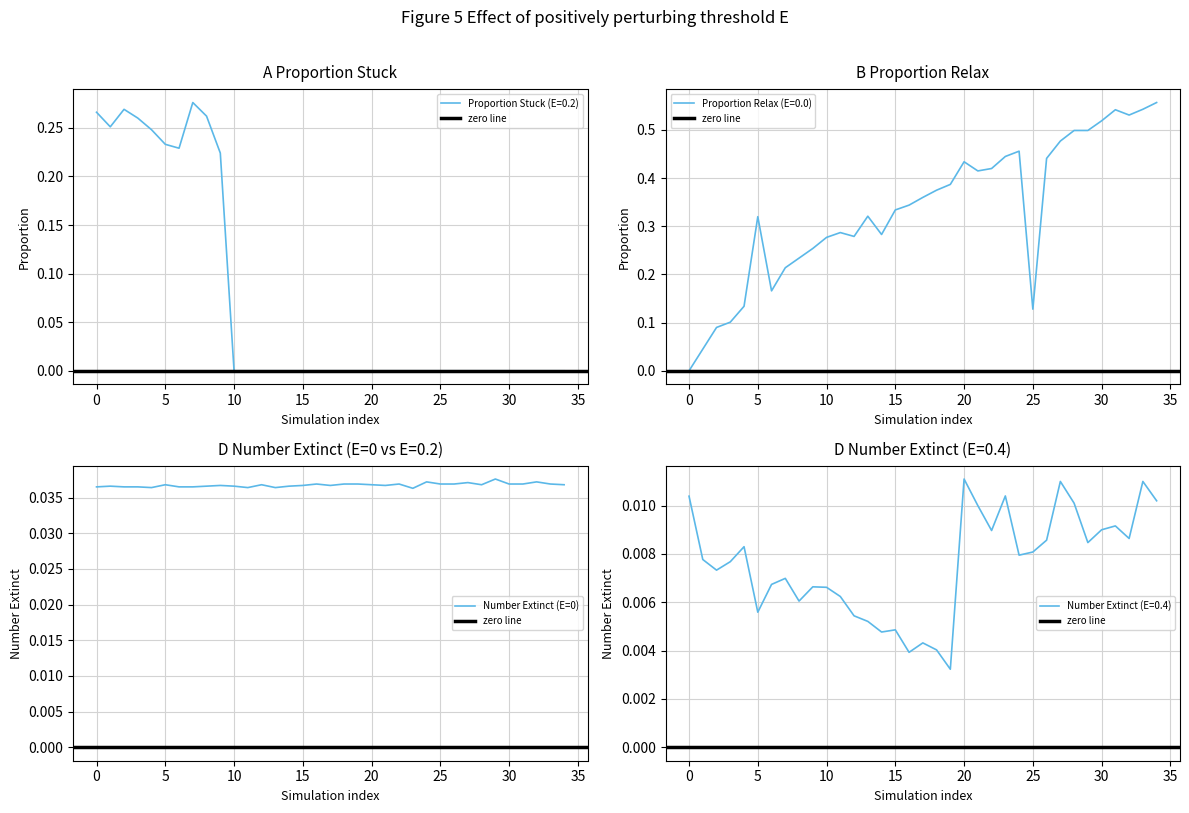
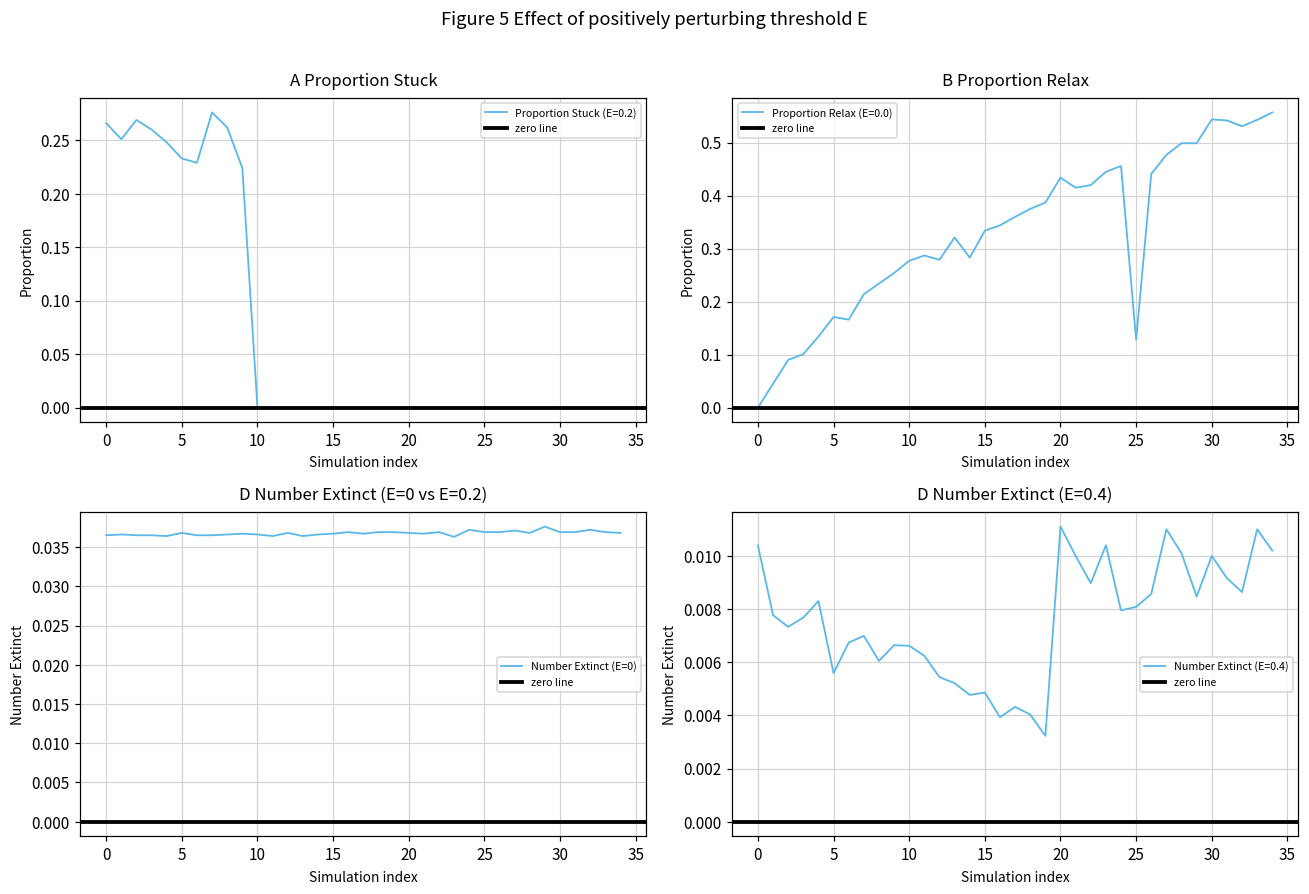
B Proportion Relax, 5: 0.32 -> 0.17
B Proportion Relax, 30: 0.52 -> 0.54
D Number Extinct (E=0.4), 30: 0.009 -> 0.010
